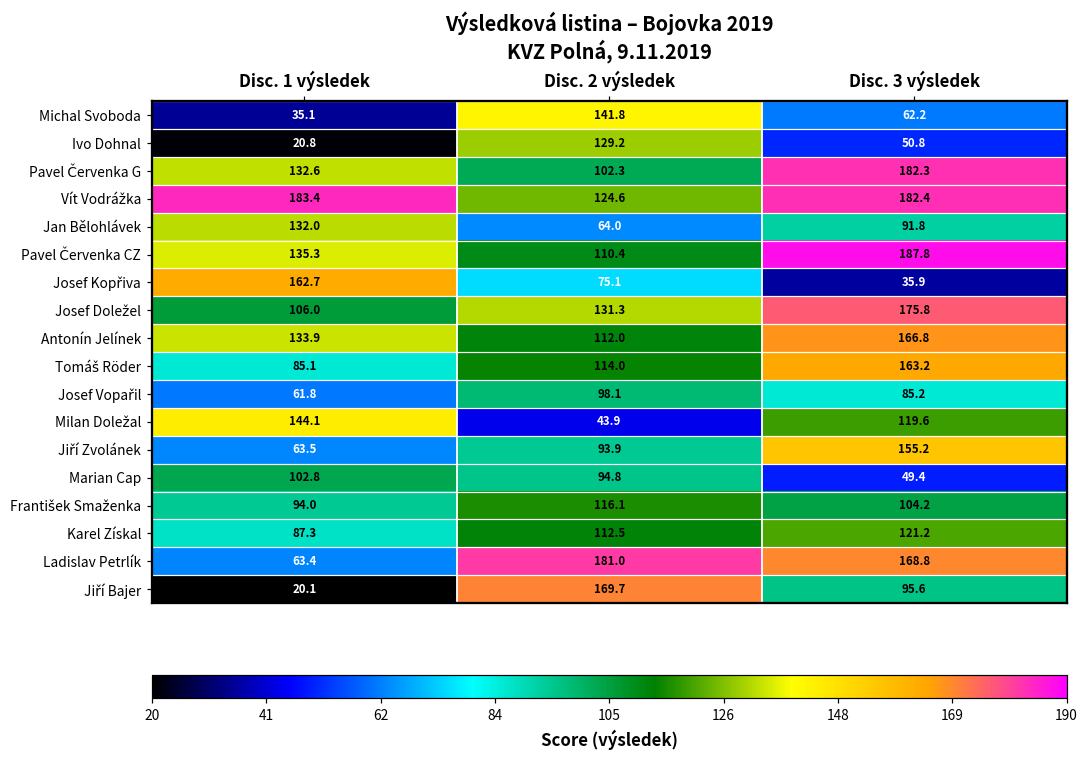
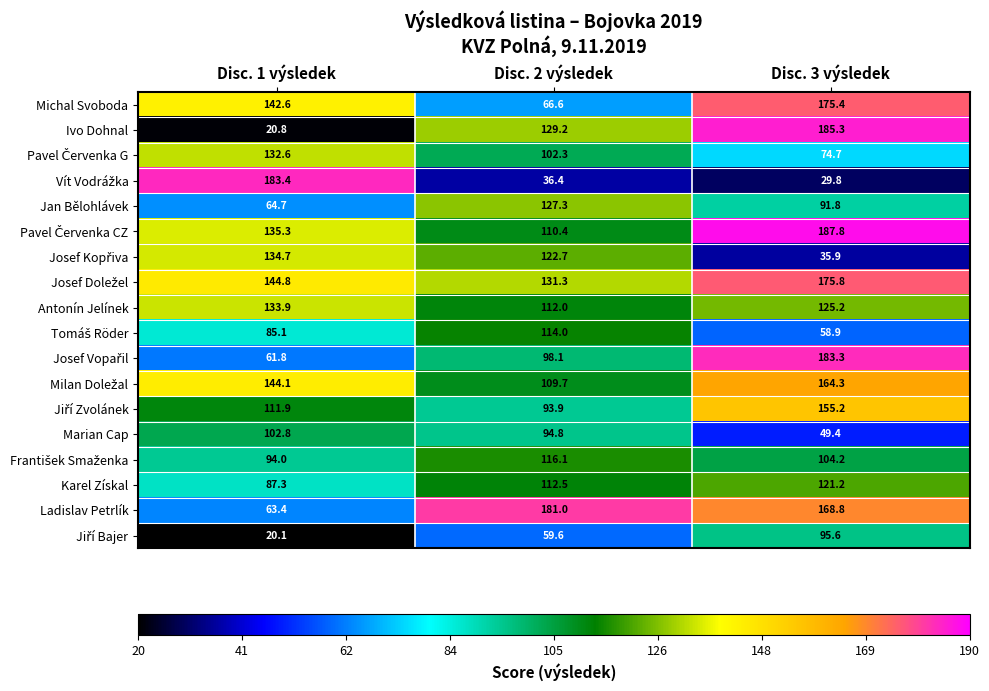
Michal Svoboda, Disc. 1 výsledek: 35.1 -> 142.6
Michal Svoboda, Disc. 2 výsledek: 141.8 -> 66.6
Michal Svoboda, Disc. 3 výsledek: 62.2 -> 175.4
Ivo Dohnal, Disc. 3 výsledek: 50.8 -> 185.3
Pavel Červenka G, Disc. 3 výsledek: 182.3 -> 74.7
Vít Vodrážka, Disc. 2 výsledek: 124.6 -> 36.4
Vít Vodrážka, Disc. 3 výsledek: 182.4 -> 29.8
Jan Bělohlávek, Disc. 1 výsledek: 132.0 -> 64.7
Jan Bělohlávek, Disc. 2 výsledek: 64.0 -> 127.3
Josef Kopřiva, Disc. 1 výsledek: 162.7 -> 134.7
Josef Kopřiva, Disc. 2 výsledek: 75.1 -> 122.7
Josef Doležel, Disc. 1 výsledek: 106.0 -> 144.8
Antonín Jelínek, Disc. 3 výsledek: 166.8 -> 125.2
Tomáš Röder, Disc. 3 výsledek: 163.2 -> 58.9
Josef Vopařil, Disc. 3 výsledek: 85.2 -> 183.3
Milan Doležal, Disc. 2 výsledek: 43.9 -> 109.7
Milan Doležal, Disc. 3 výsledek: 119.6 -> 164.3
Jiří Zvolánek, Disc. 1 výsledek: 63.5 -> 111.9
Jiří Bajer, Disc. 2 výsledek: 169.7 -> 59.6
